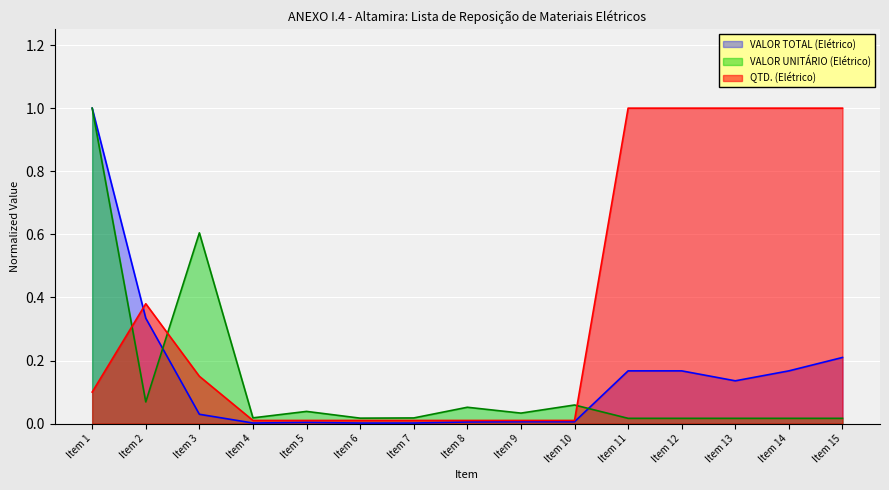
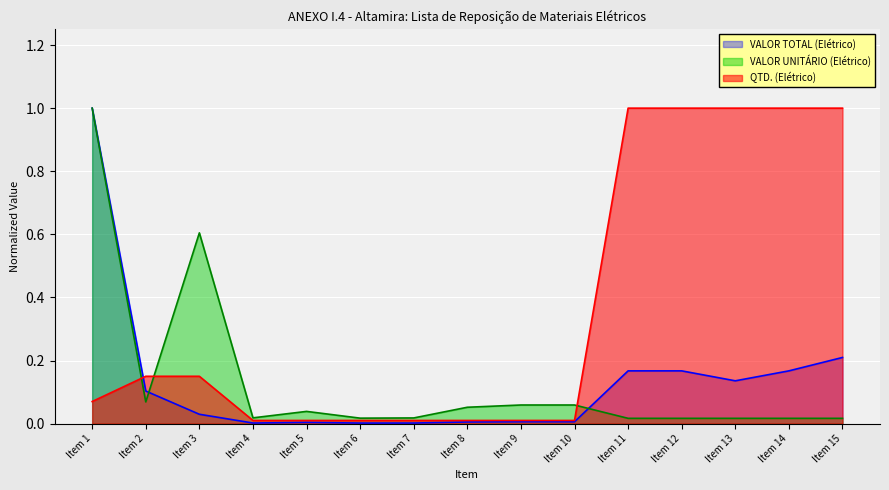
QTD. (Elétrico), Item 1: 0.10 -> 0.07
VALOR TOTAL (Elétrico), Item 2: 0.33 -> 0.10
QTD. (Elétrico), Item 2: 0.38 -> 0.15
VALOR UNITÁRIO (Elétrico), Item 9: 0.03 -> 0.06
